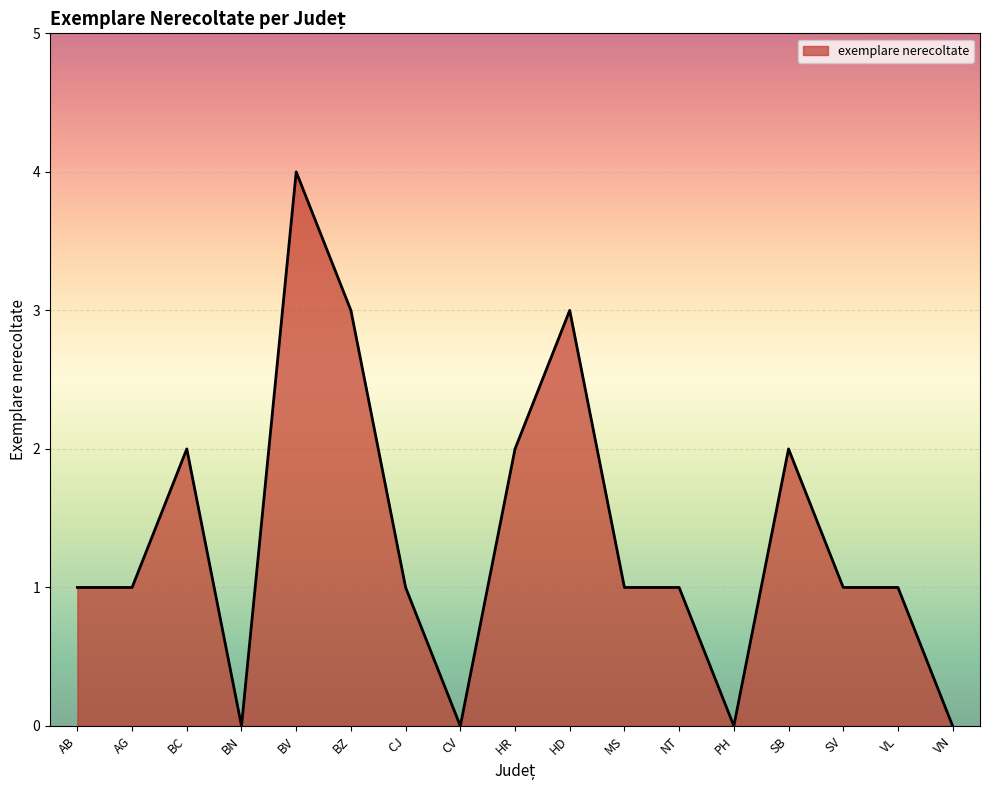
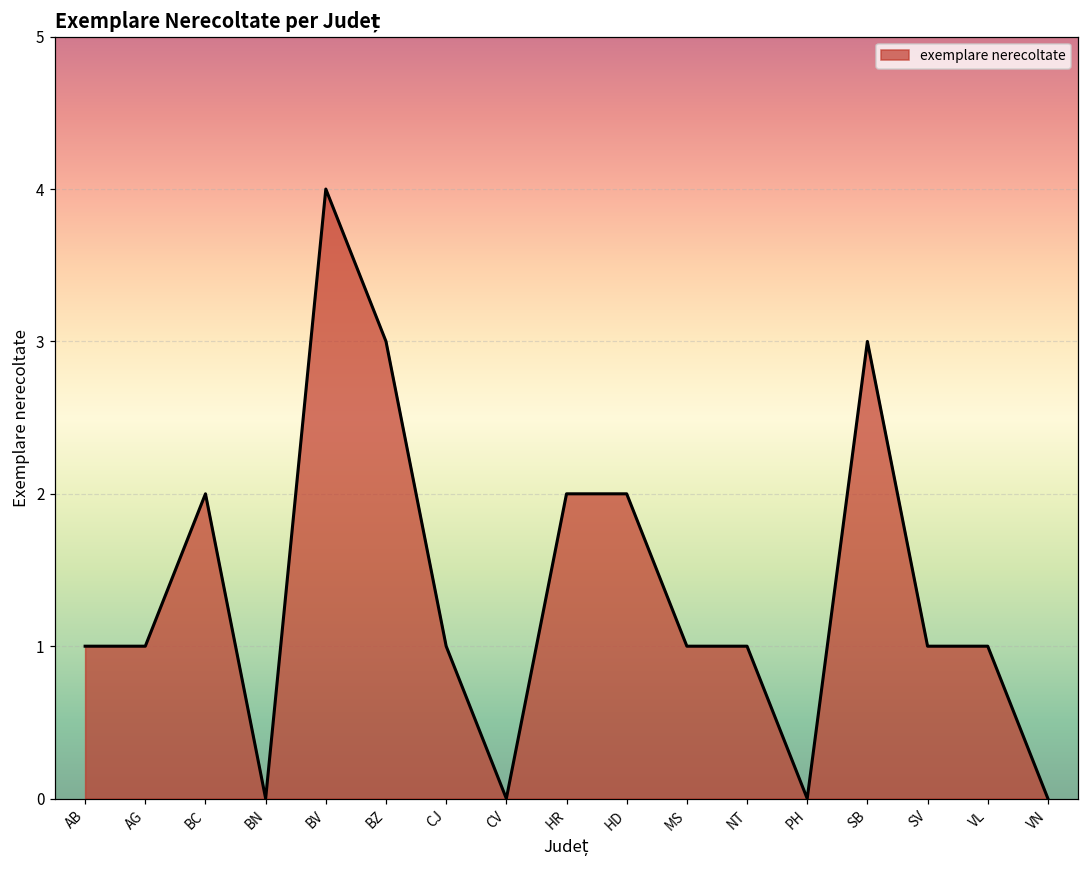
HD: 3 -> 2
SB: 2 -> 3
